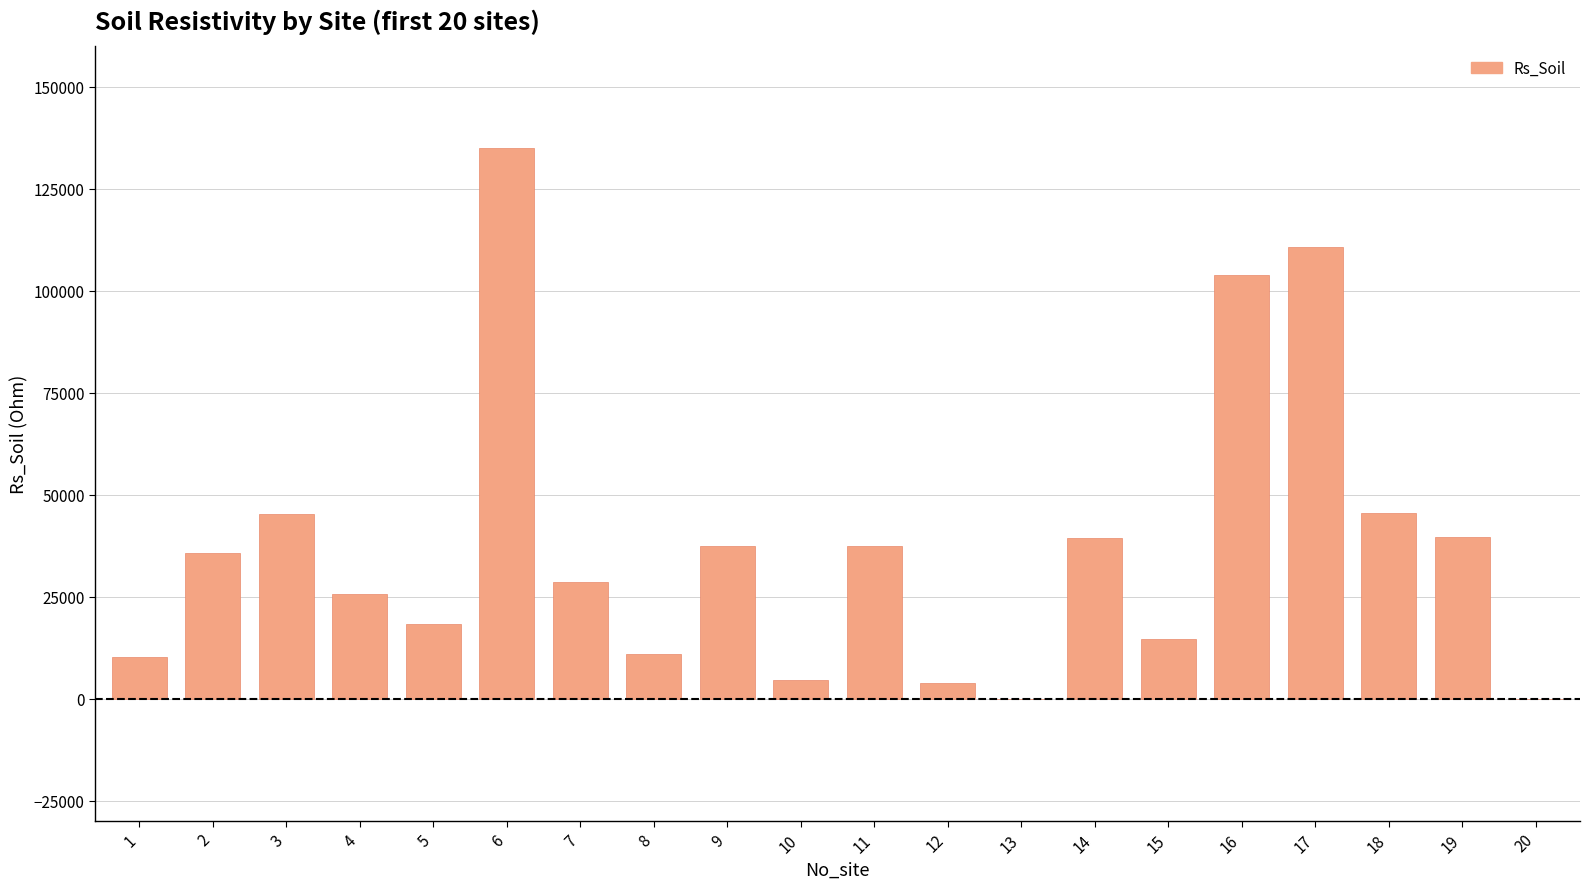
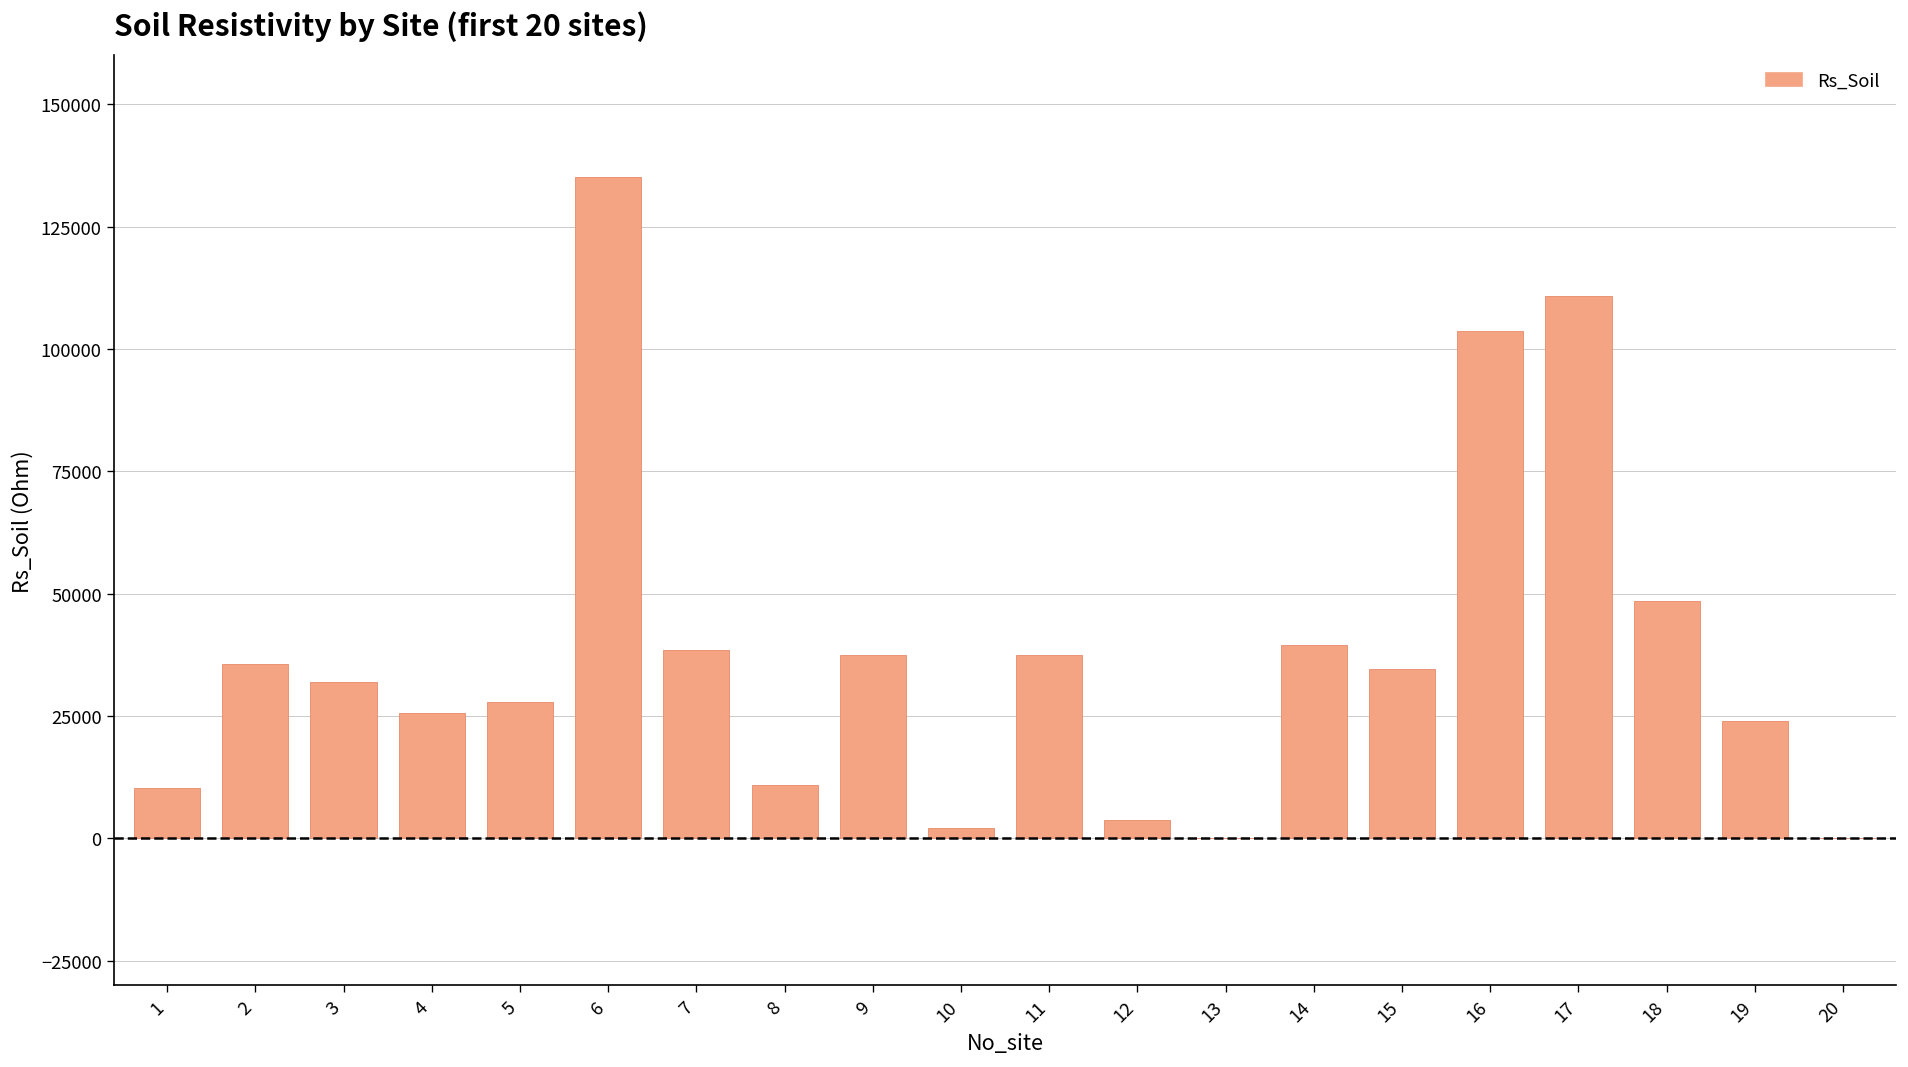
3: 45000 -> 32000
5: 18000 -> 28000
7: 29000 -> 39000
10: 5000 -> 2000
15: 15000 -> 35000
18: 46000 -> 49000
19: 40000 -> 24000
